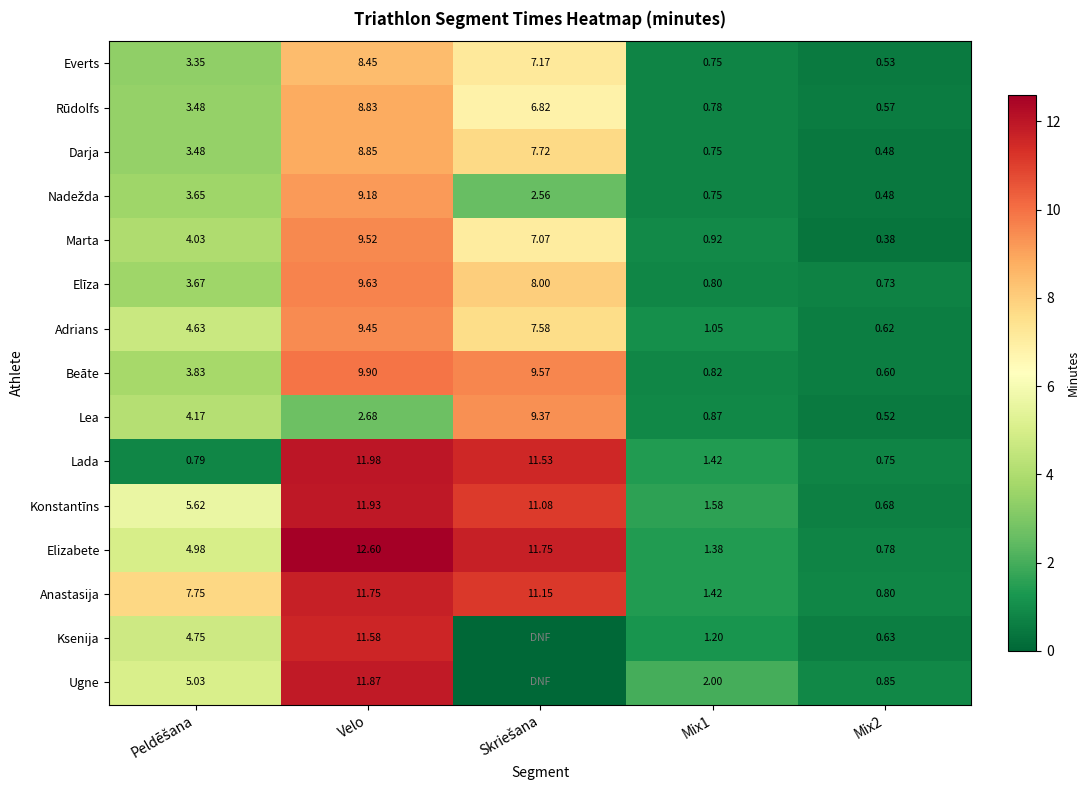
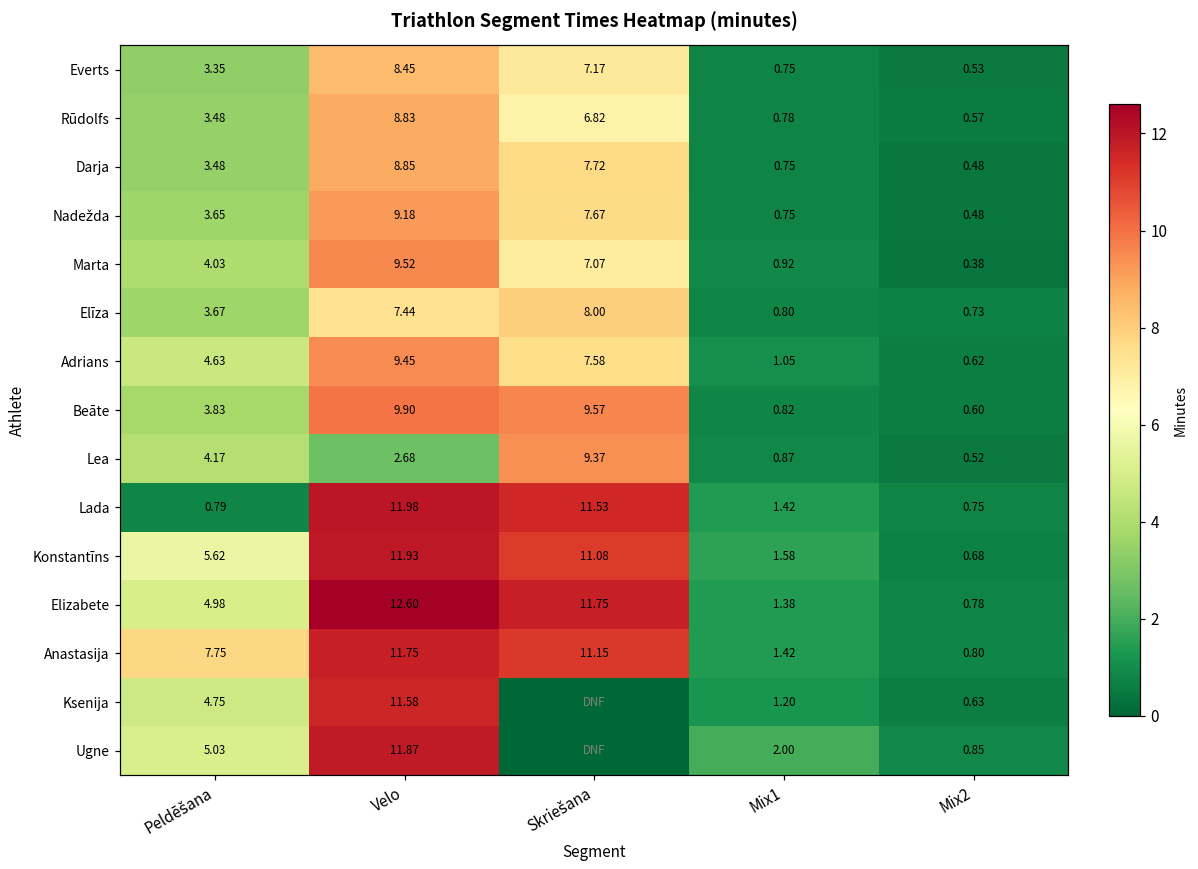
Nadežda, Skriešana: 2.56 -> 7.67
Elīza, Velo: 9.63 -> 7.44
